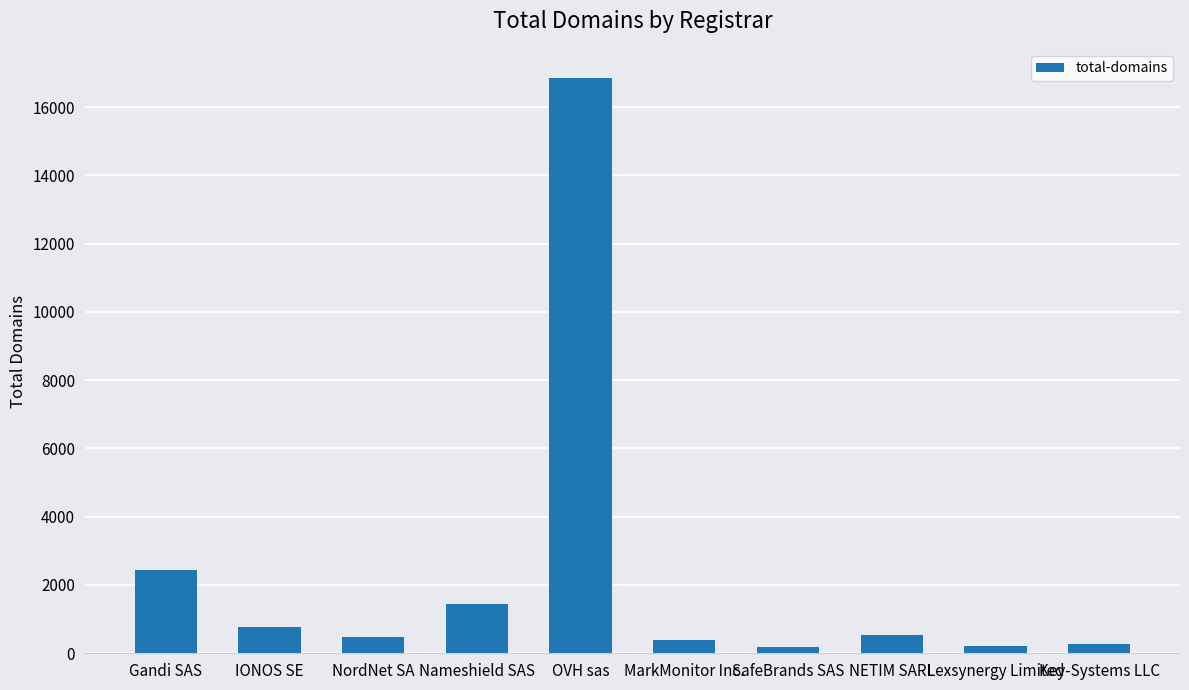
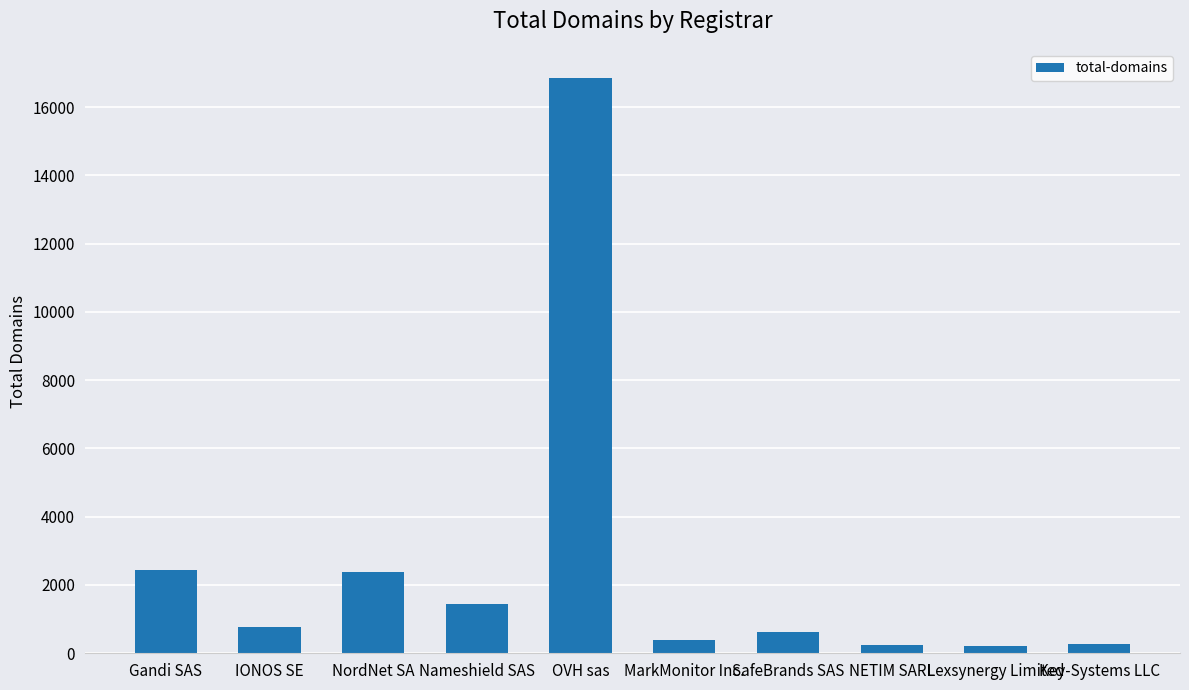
NordNet SA: 500 -> 2400
SafeBrands SAS: 200 -> 600
NETIM SARL: 500 -> 200
